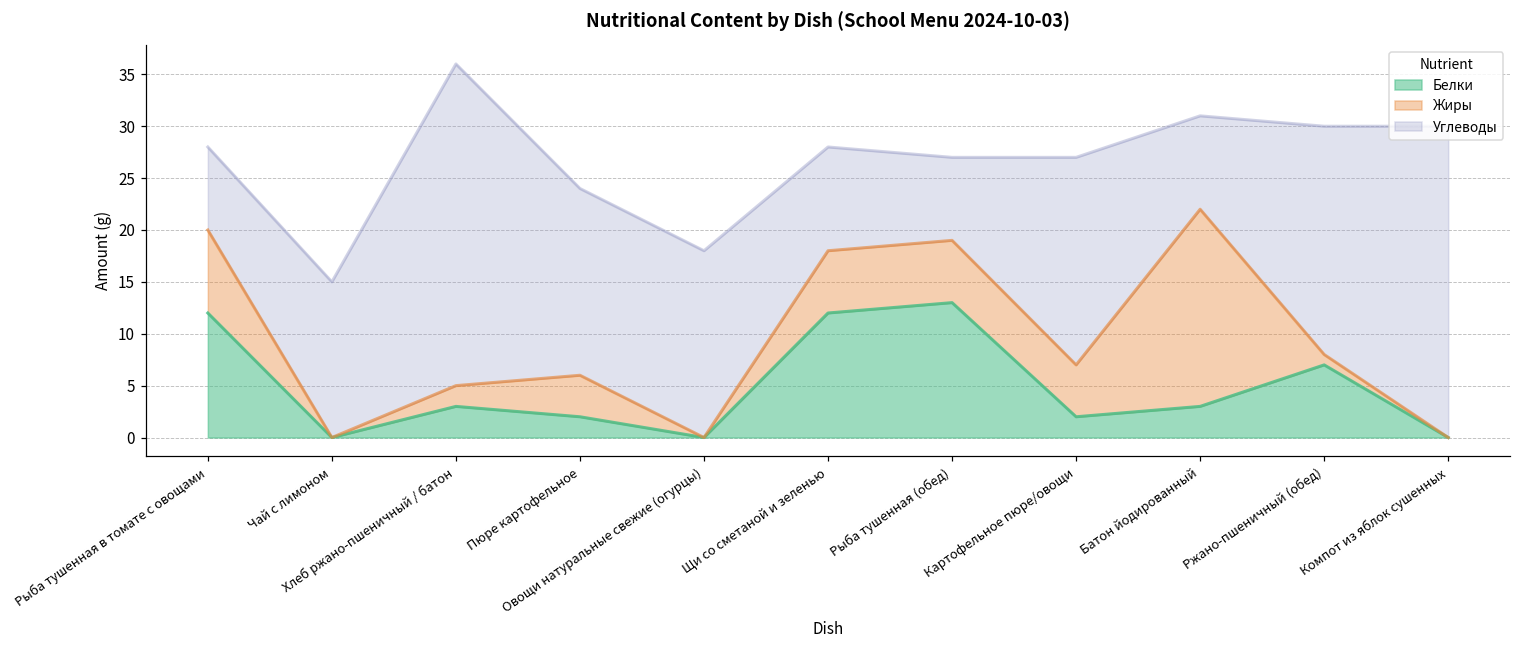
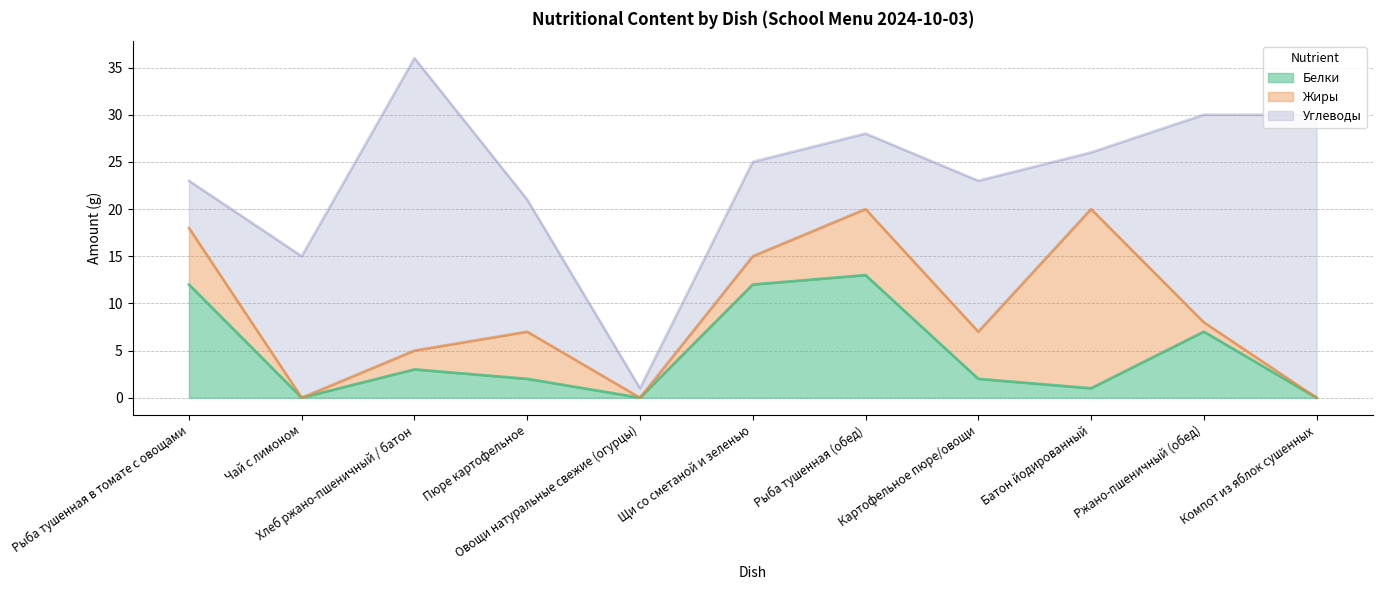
Жиры, Рыба тушенная в томате с овощами: 8 -> 6
Углеводы, Рыба тушенная в томате с овощами: 8 -> 5
Жиры, Пюре картофельное: 4 -> 5
Углеводы, Пюре картофельное: 18 -> 14
Углеводы, Овощи натуральные свежие (огурцы): 18 -> 1
Жиры, Щи со сметаной и зеленью: 6 -> 3
Жиры, Рыба тушенная (обед): 6 -> 7
Углеводы, Картофельное пюре/овощи: 20 -> 16
Белки, Батон йодированный: 3 -> 1
Углеводы, Батон йодированный: 9 -> 6
